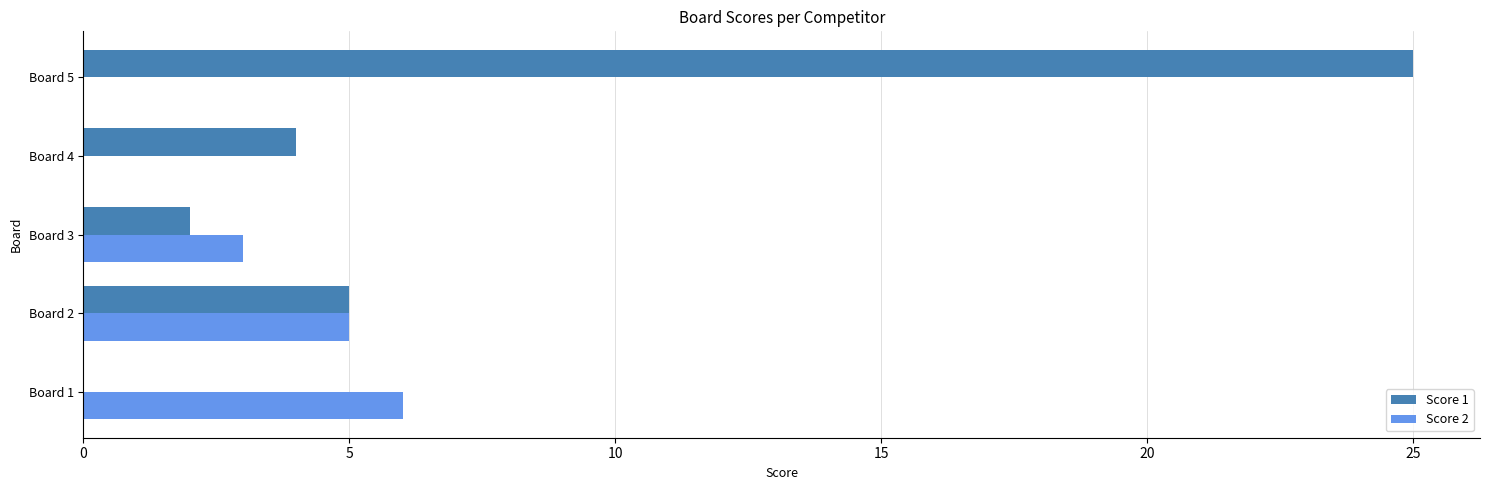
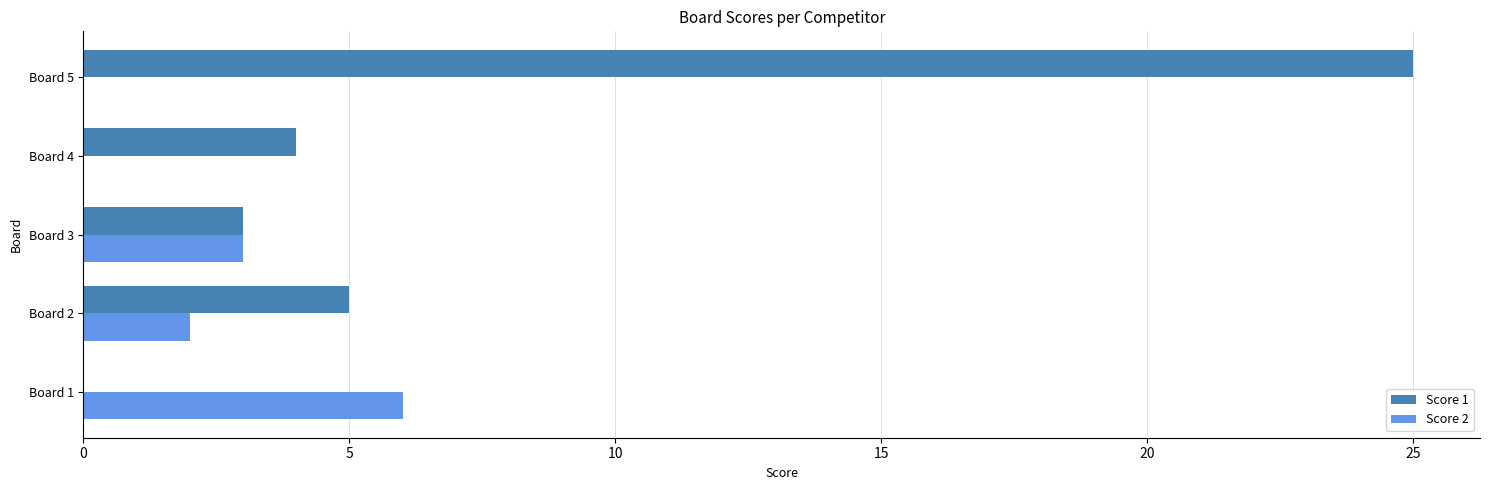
Score 1, Board 3: 2 -> 3
Score 2, Board 2: 5 -> 2
